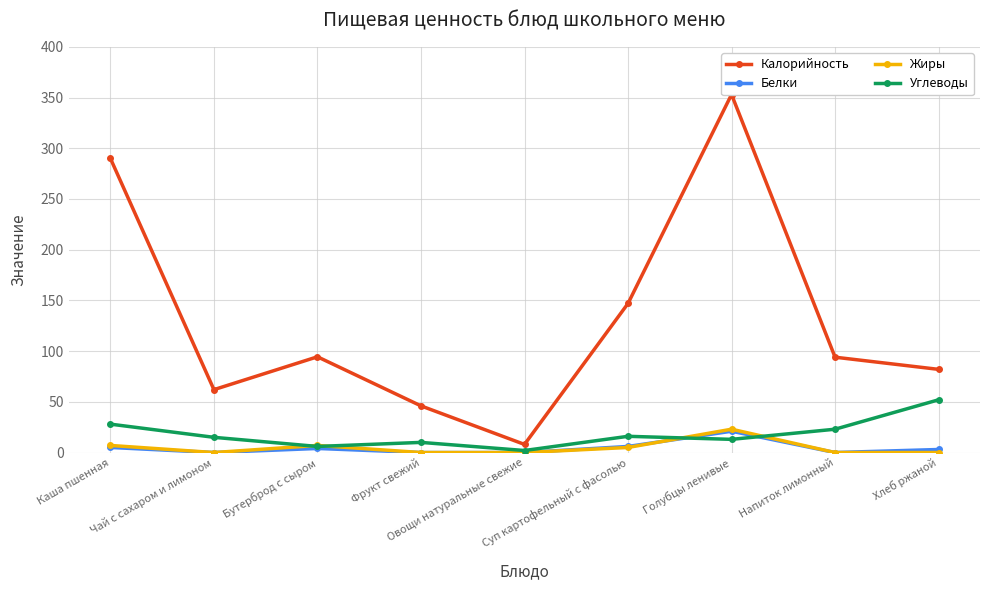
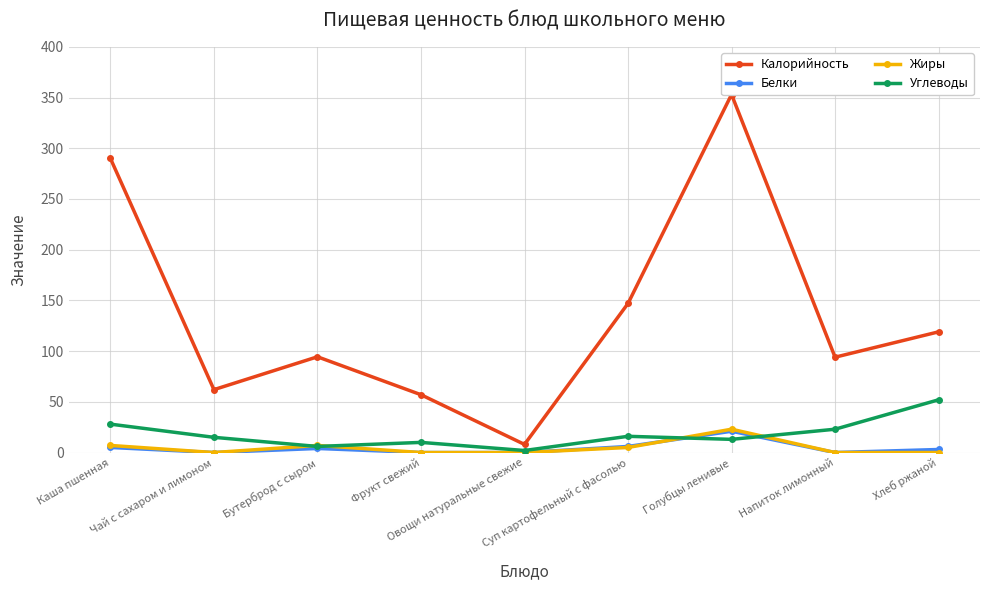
Калорийность, Фрукт свежий: 46 -> 57
Калорийность, Хлеб ржаной: 82 -> 119
